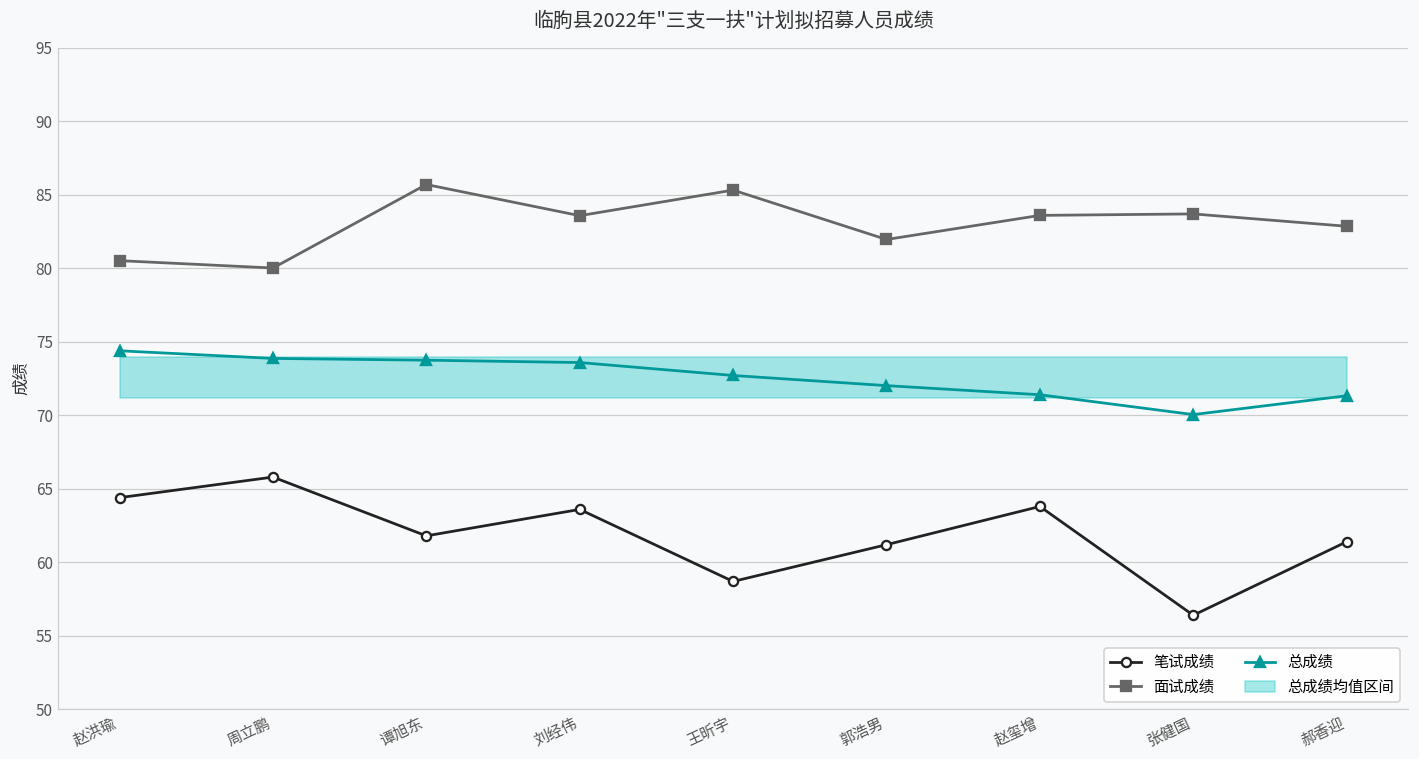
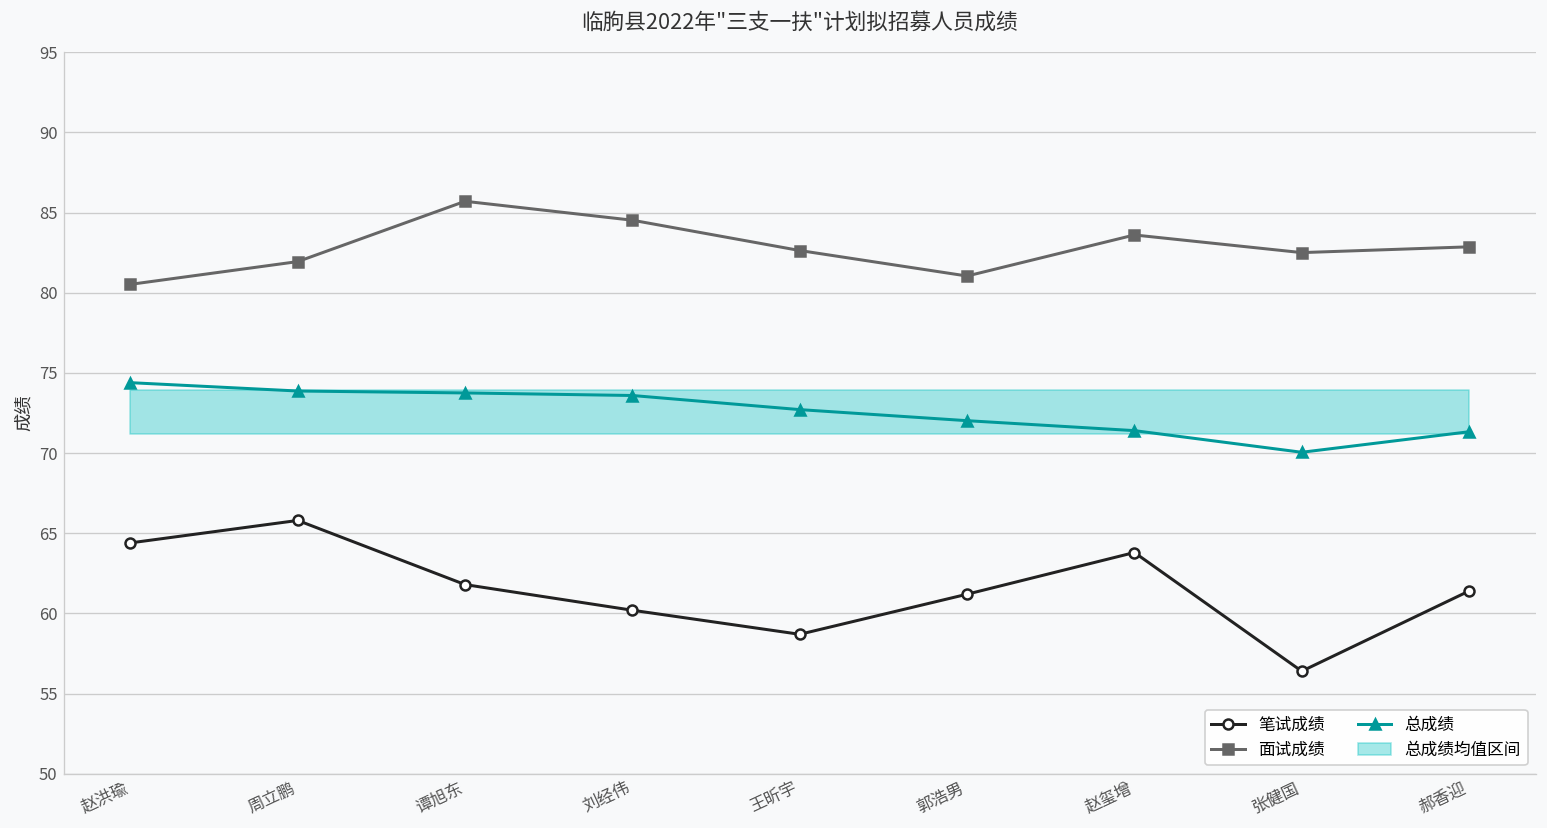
面试成绩, 周立鹏: 80.0 -> 81.9
笔试成绩, 刘经伟: 63.6 -> 60.2
面试成绩, 刘经伟: 83.6 -> 84.5
面试成绩, 王昕宇: 85.3 -> 82.6
面试成绩, 郭浩男: 82.0 -> 81.0
面试成绩, 张健国: 83.7 -> 82.5
